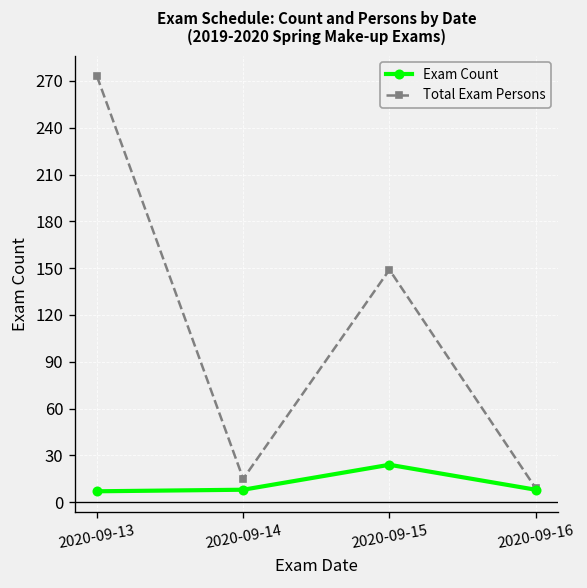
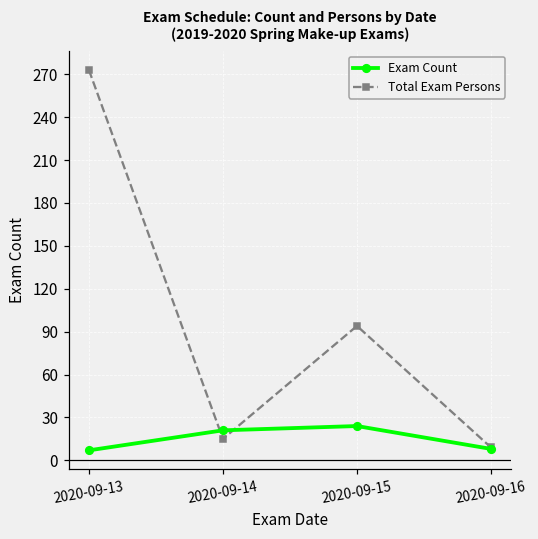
Exam Count, 2020-09-14: 8 -> 21
Total Exam Persons, 2020-09-15: 149 -> 94
